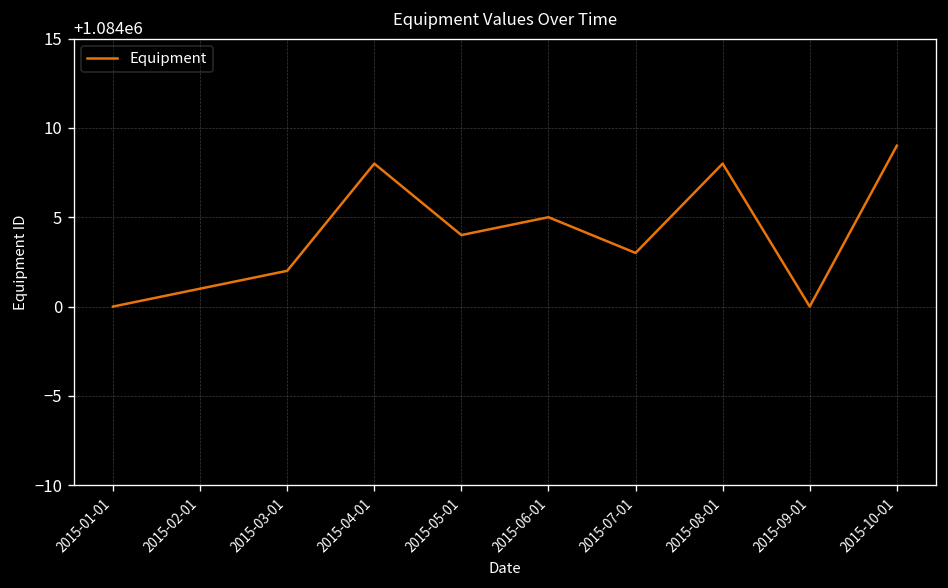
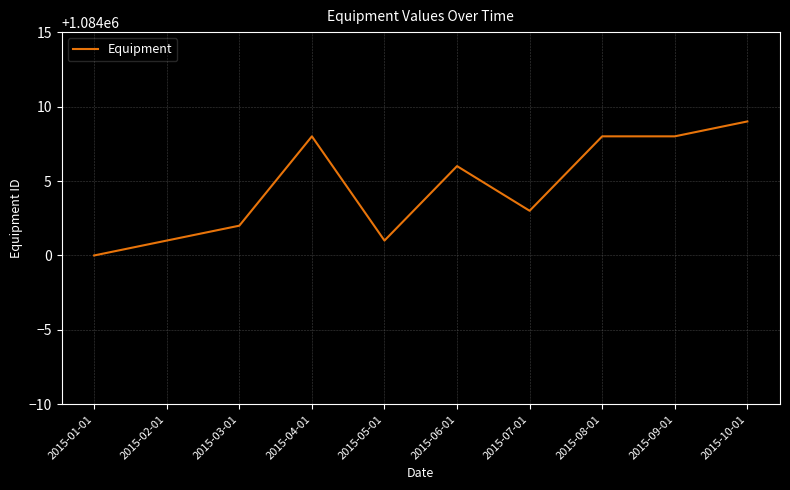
2015-05-01: 1084004 -> 1084001
2015-06-01: 1084005 -> 1084006
2015-09-01: 1084000 -> 1084008
